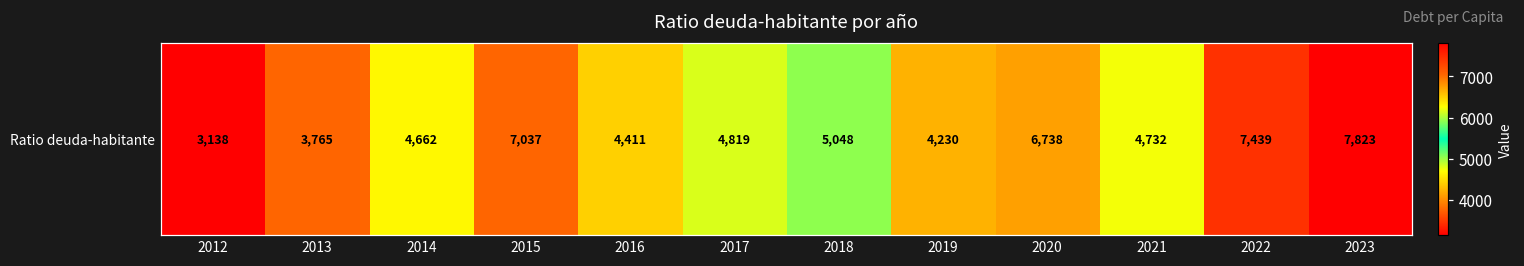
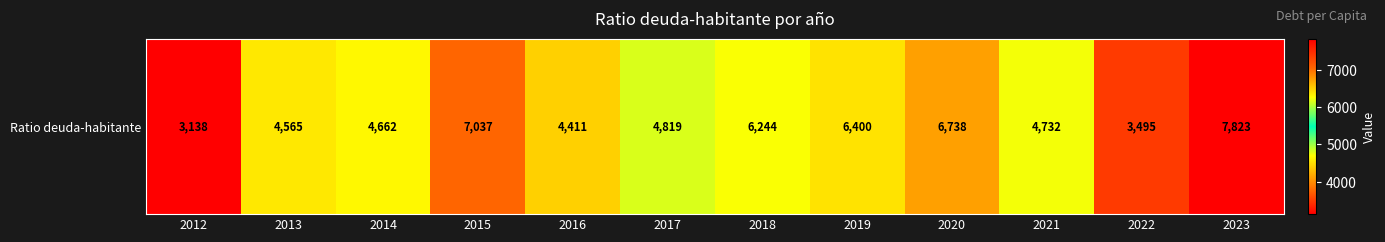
Ratio deuda-habitante, 2013: 3,765 -> 4,565
Ratio deuda-habitante, 2018: 5,048 -> 6,244
Ratio deuda-habitante, 2019: 4,230 -> 6,400
Ratio deuda-habitante, 2022: 7,439 -> 3,495
